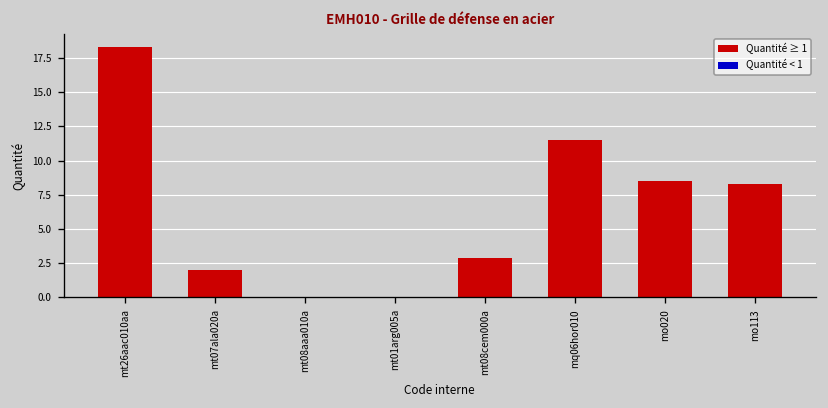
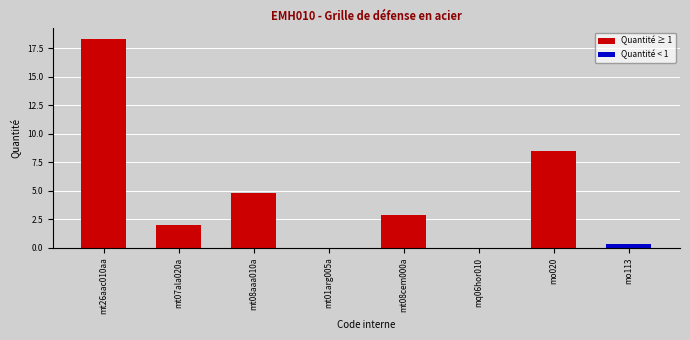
mt08aaa010a: 0.0 -> 4.8
mq06hor010: 11.5 -> 0.0
mo113: 8.3 -> 0.4
